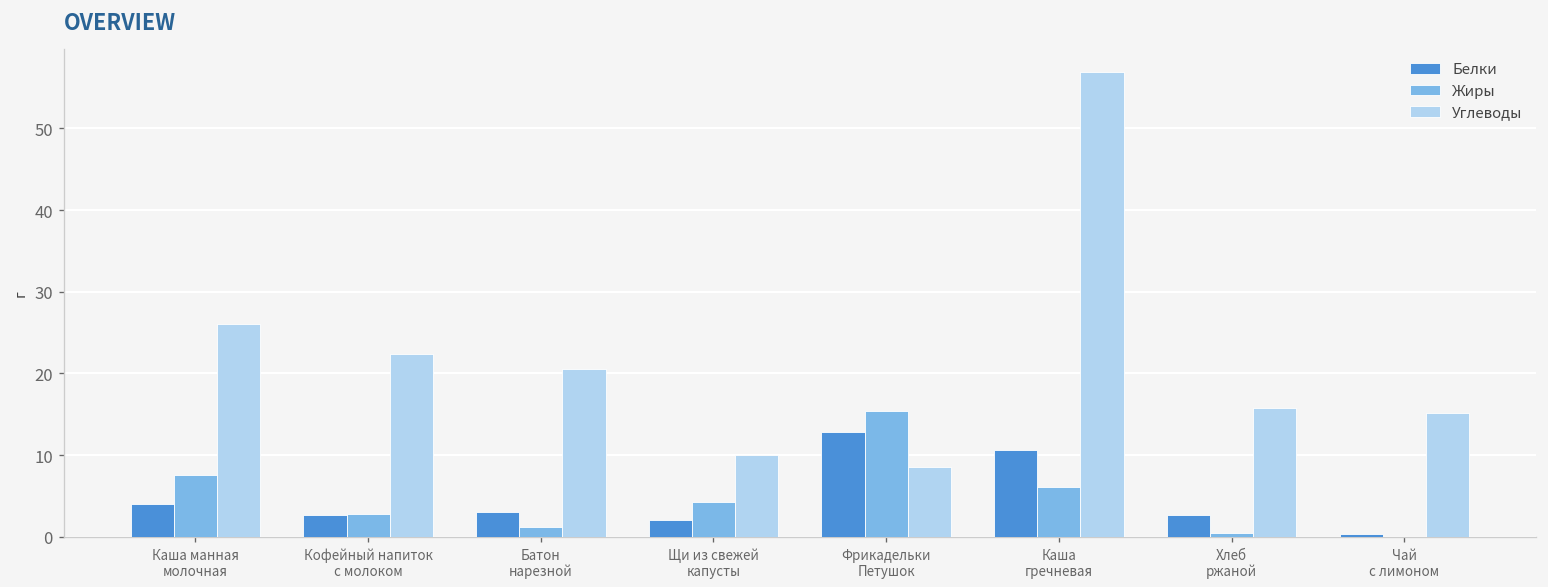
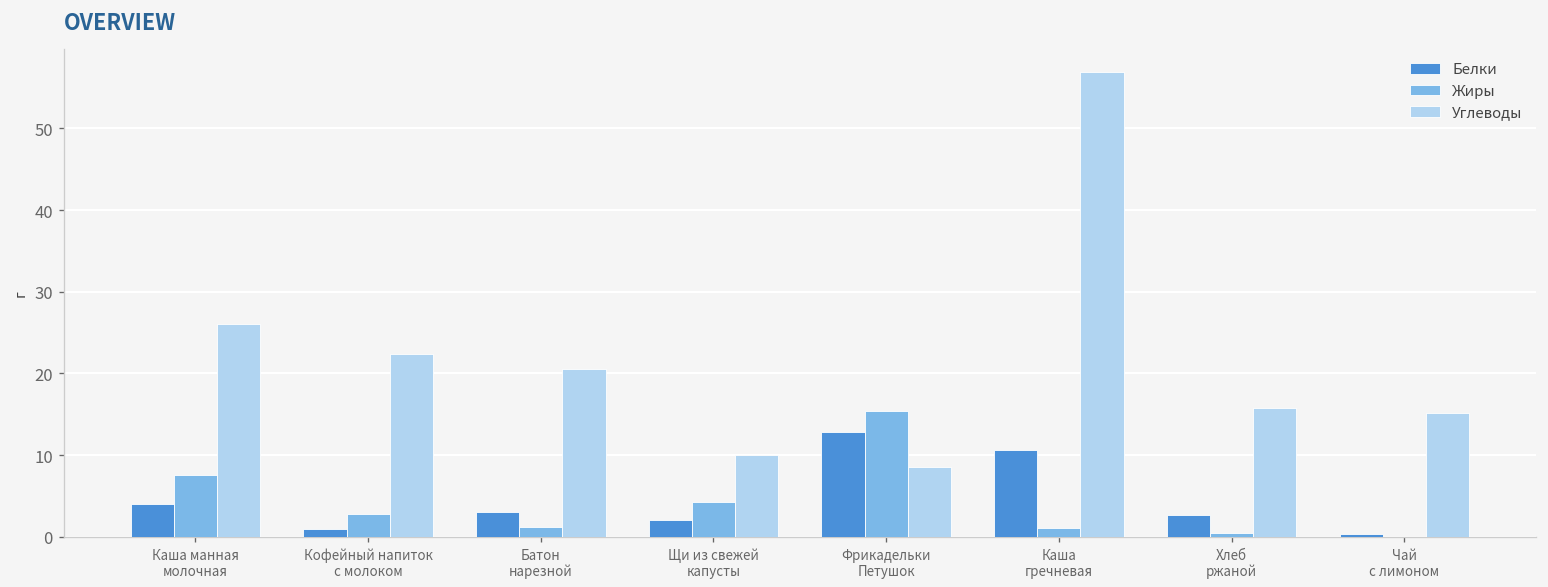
Белки, Кофейный напиток с молоком: 3 -> 1
Жиры, Каша гречневая: 6 -> 1
